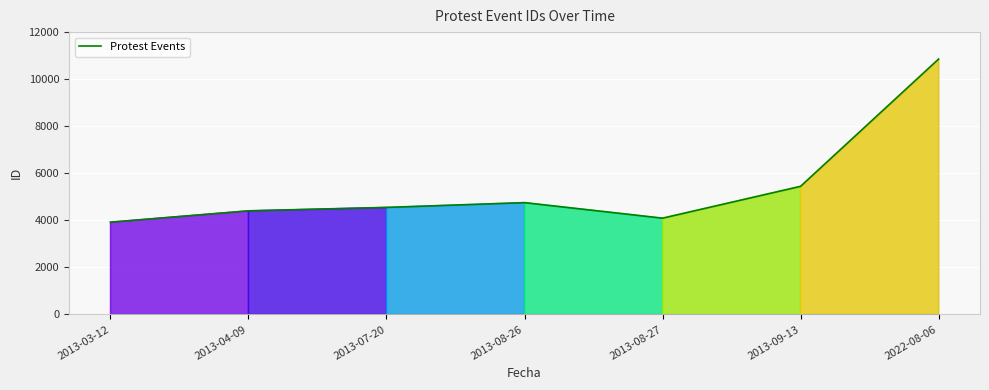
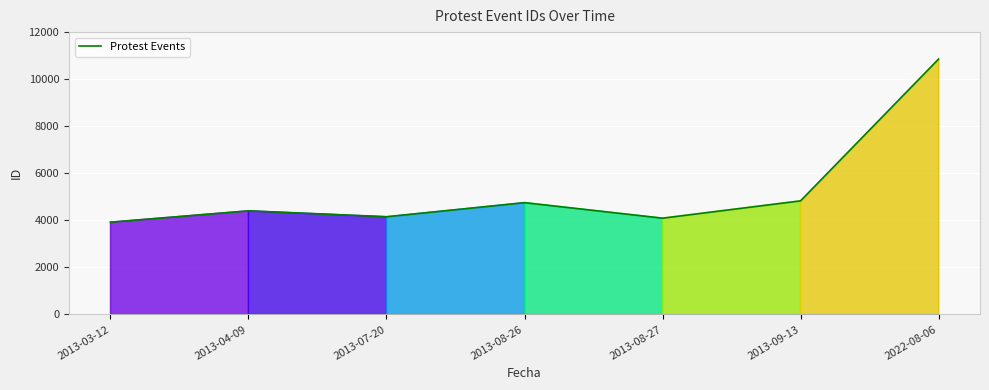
2013-07-20: 4500 -> 4200
2013-09-13: 5400 -> 4800
